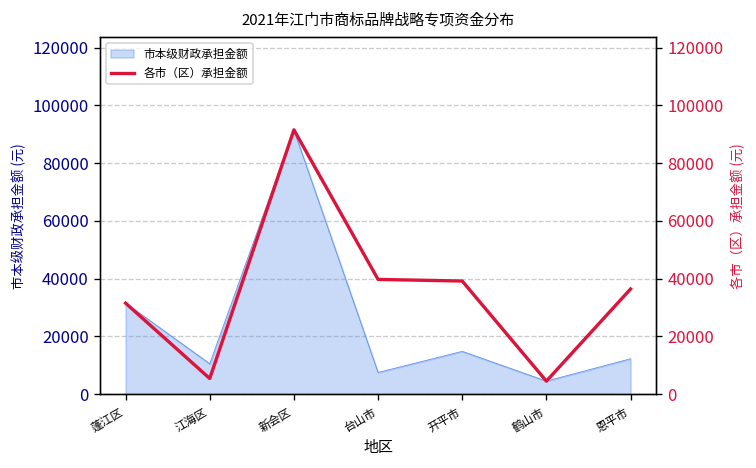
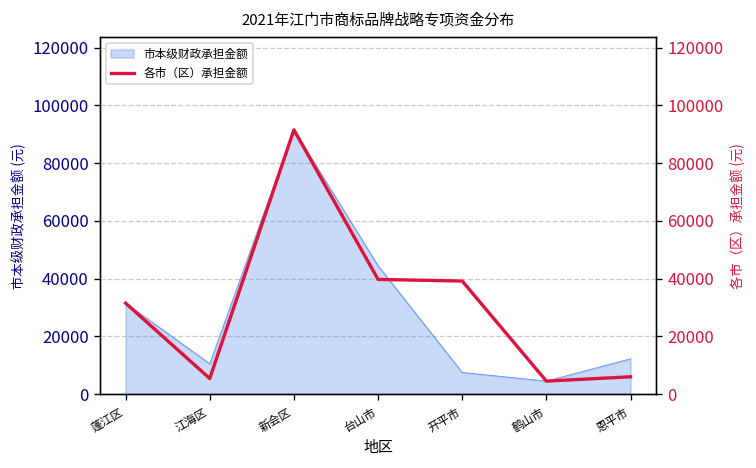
市本级财政承担金额, 台山市: 8000 -> 44000
市本级财政承担金额, 开平市: 15000 -> 8000
各市（区）承担金额, 恩平市: 36000 -> 6000
